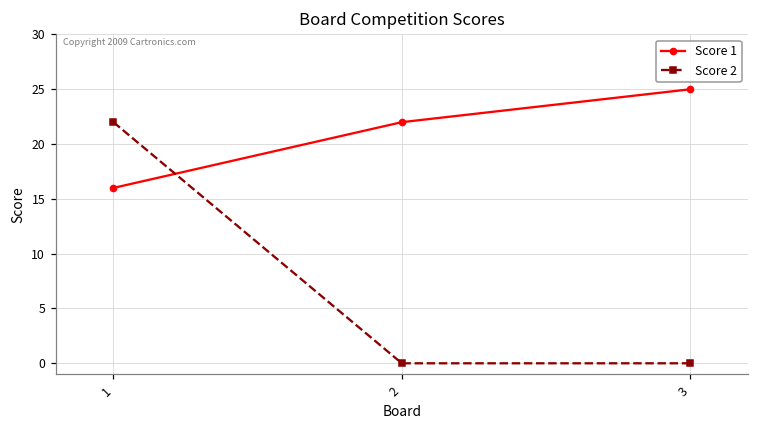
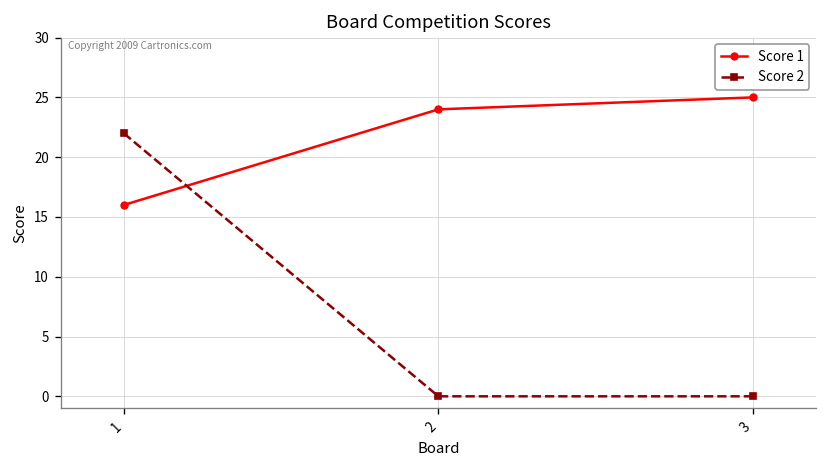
Score 1, 2: 22 -> 24
